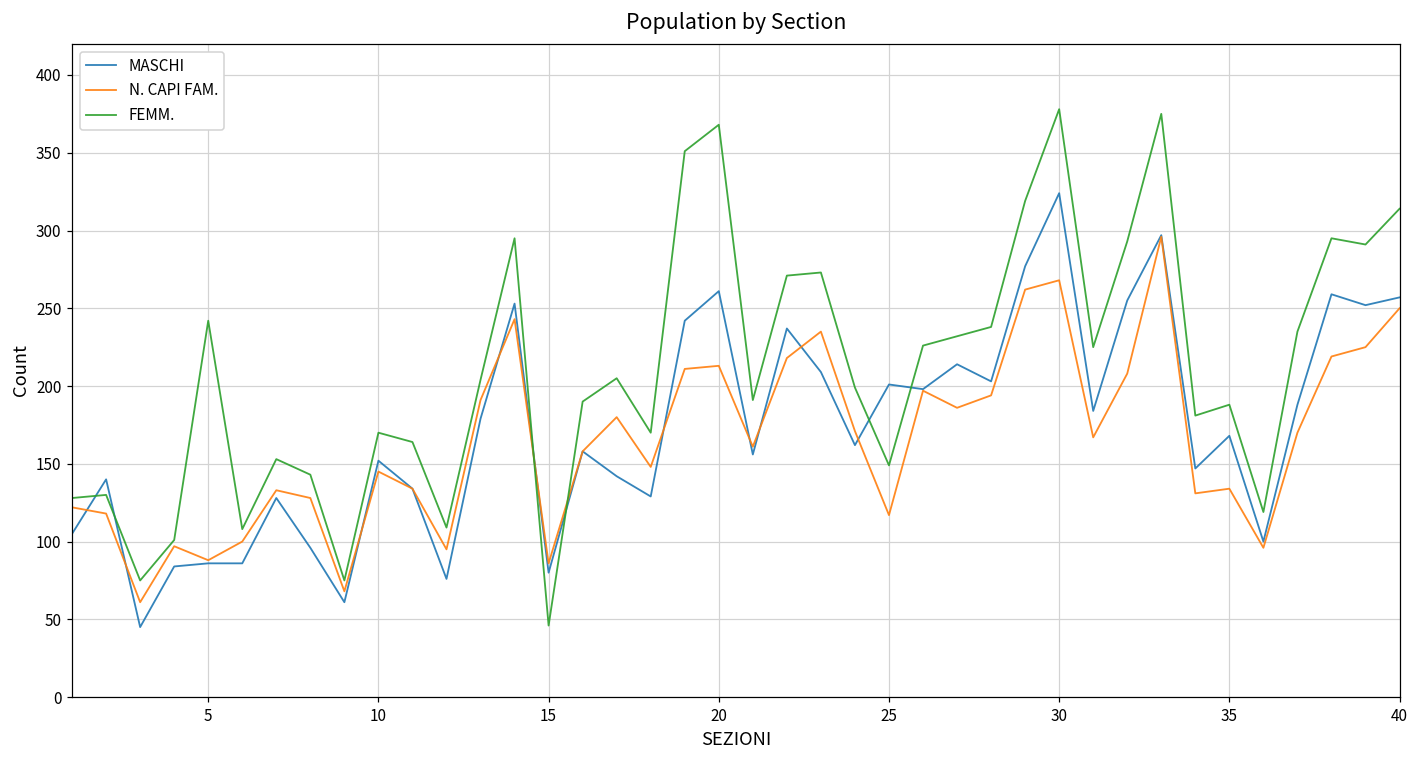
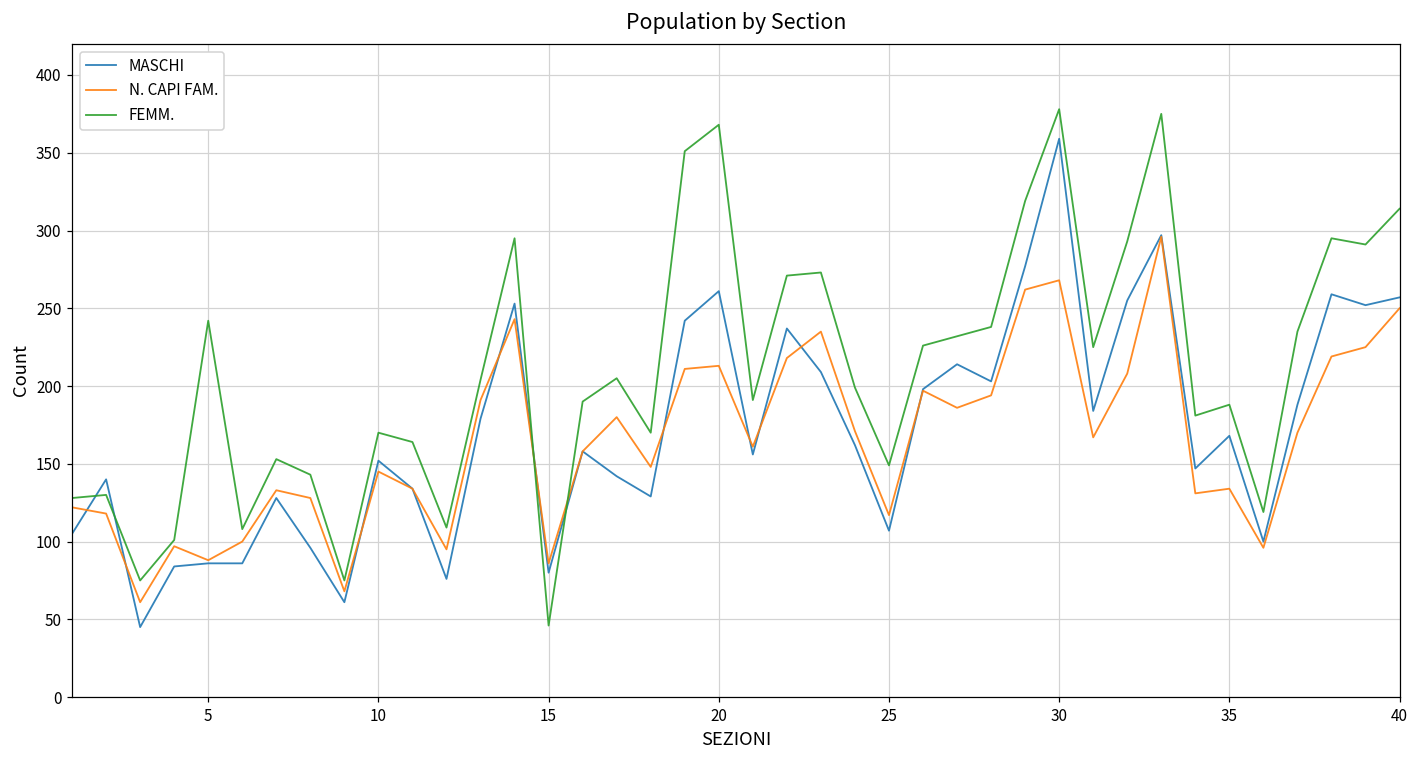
MASCHI, 25: 201 -> 107
MASCHI, 30: 324 -> 359
